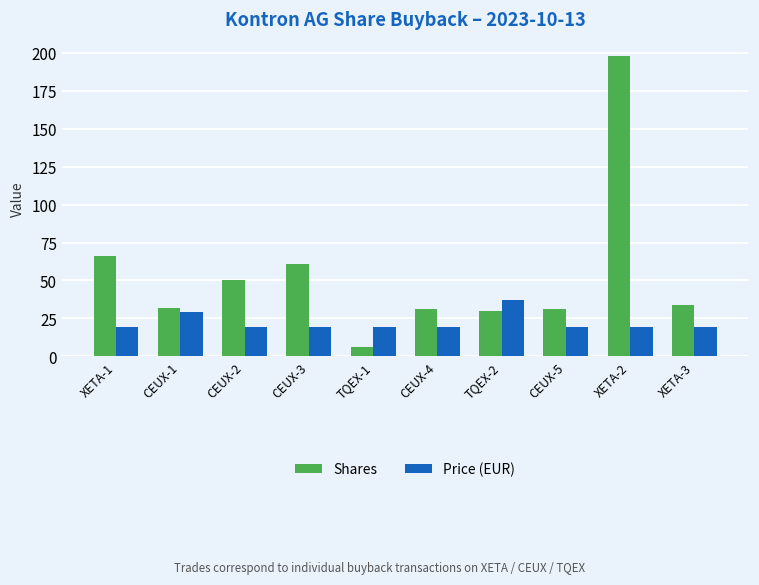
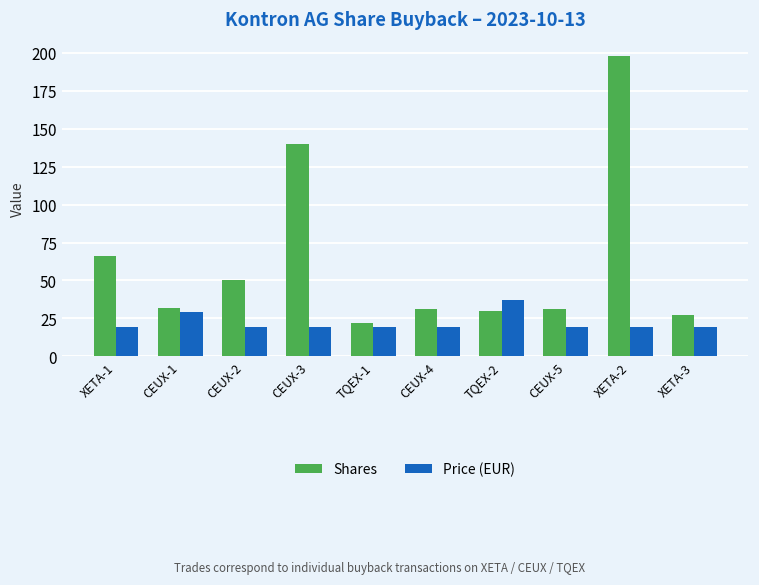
Shares, CEUX-3: 61 -> 140
Shares, TQEX-1: 6 -> 22
Shares, XETA-3: 34 -> 27
